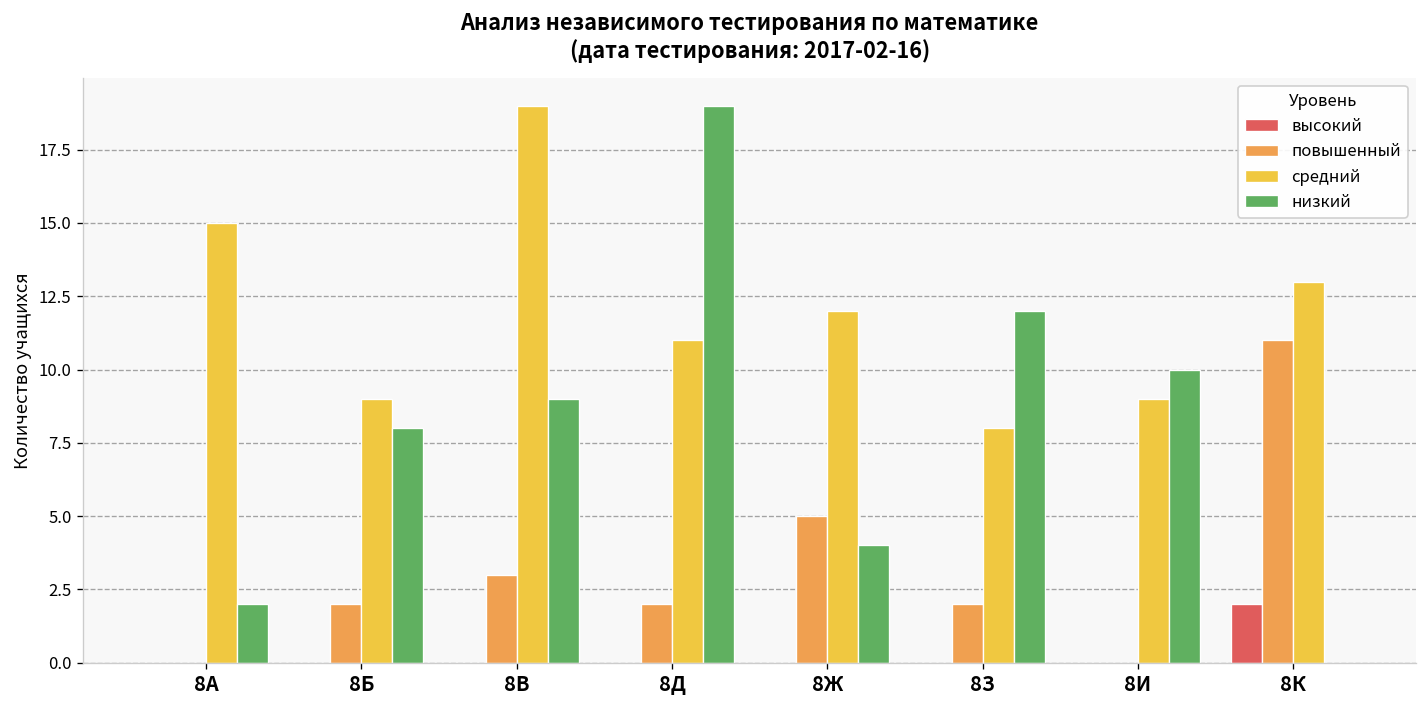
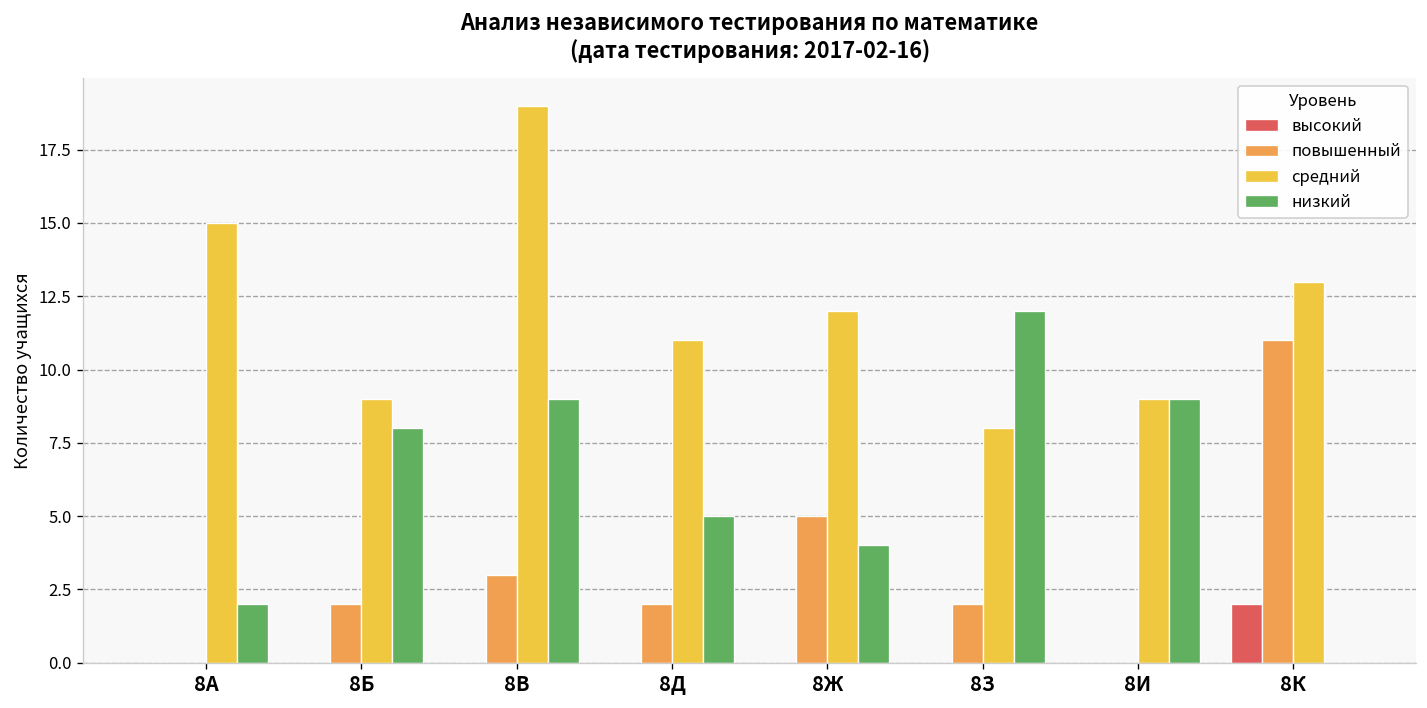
низкий, 8Д: 19 -> 5
низкий, 8И: 10 -> 9
